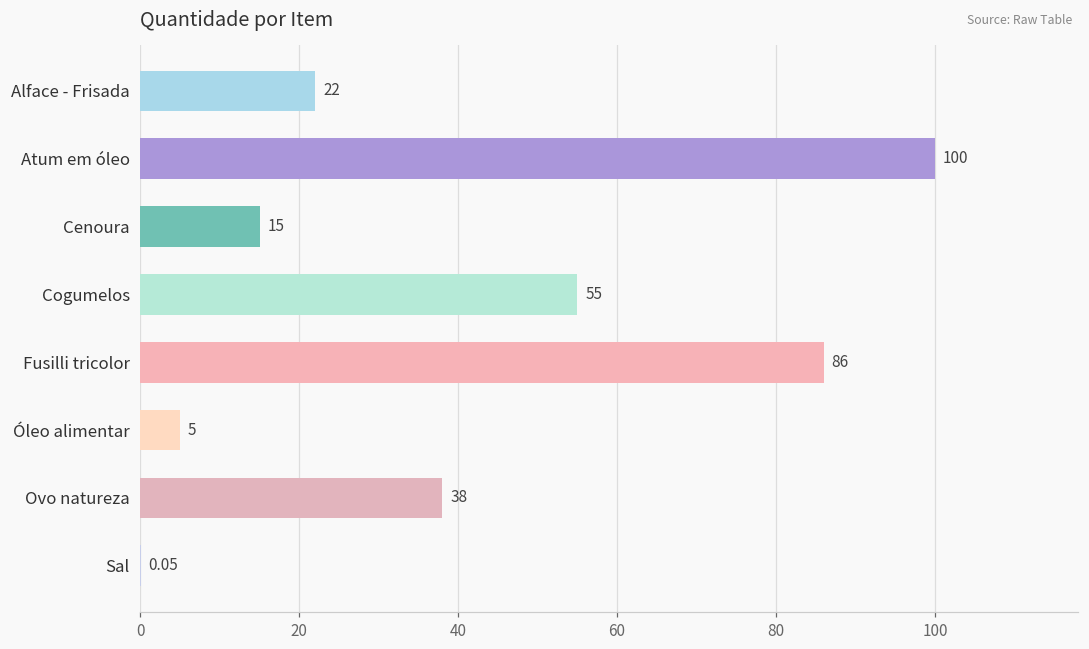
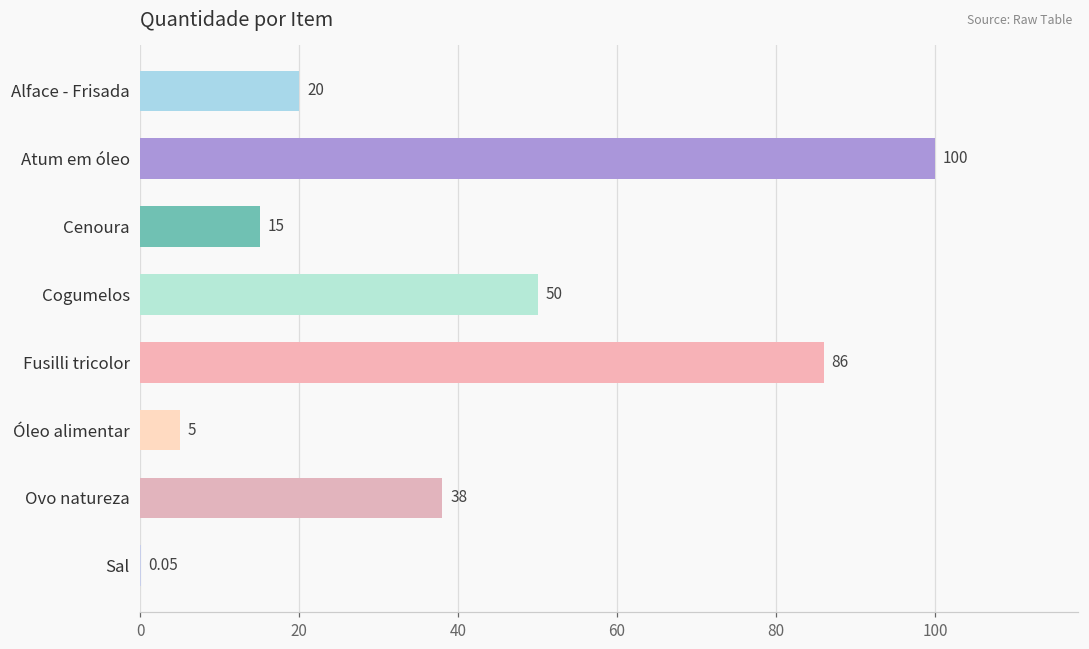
Alface - Frisada: 22 -> 20
Cogumelos: 55 -> 50
